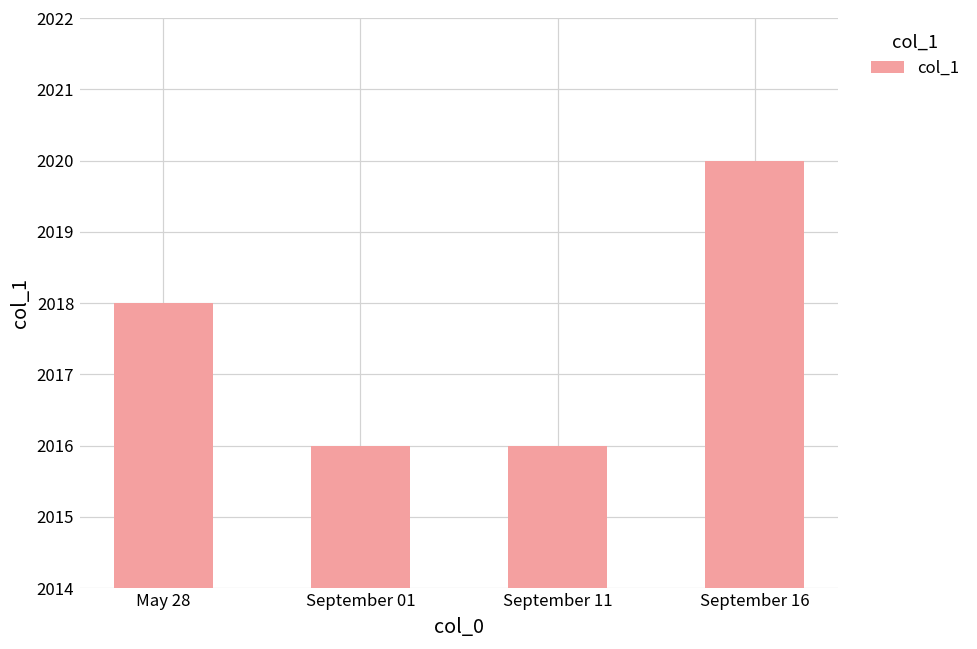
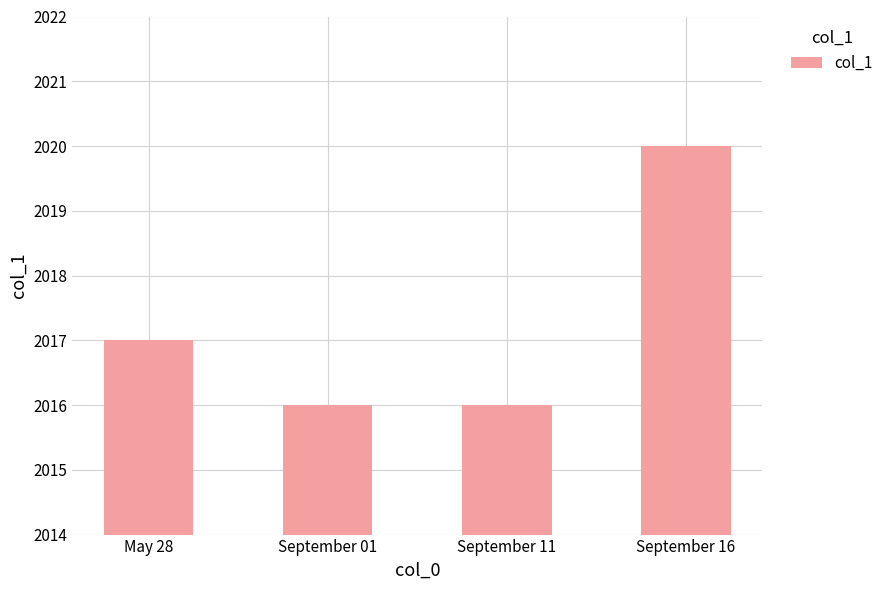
May 28: 2018 -> 2017
